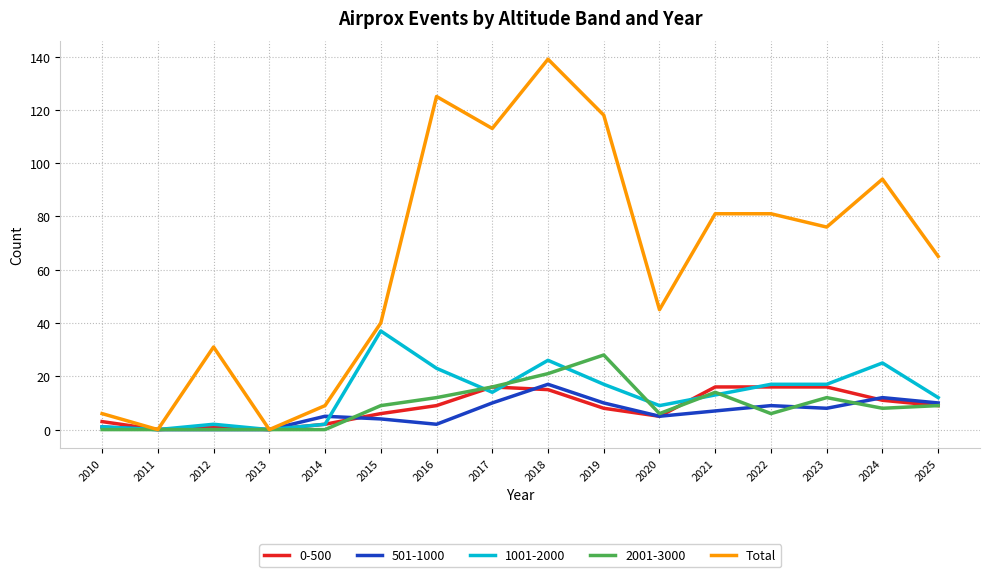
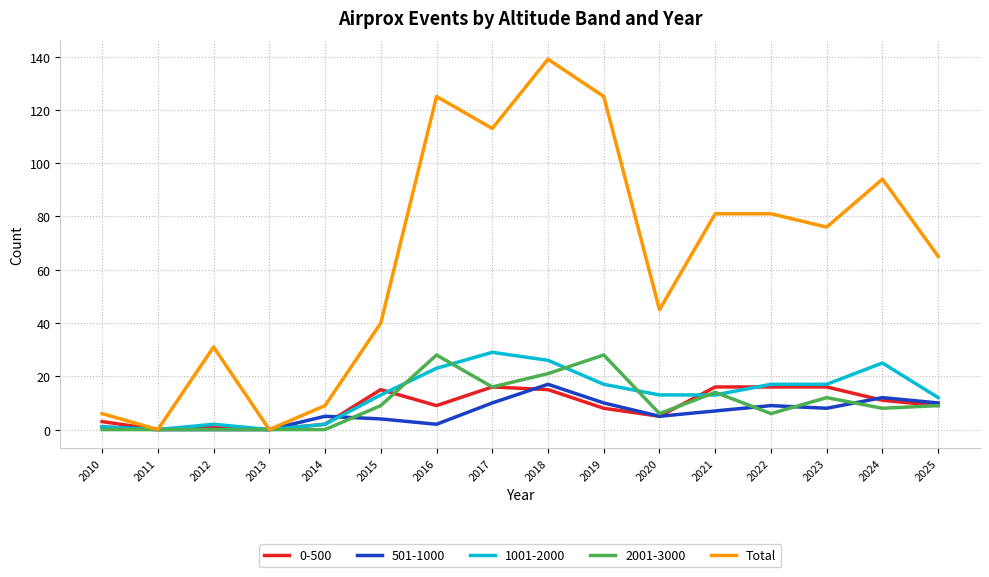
0-500, 2015: 6 -> 15
1001-2000, 2015: 37 -> 13
2001-3000, 2016: 12 -> 28
1001-2000, 2017: 14 -> 29
Total, 2019: 118 -> 125
1001-2000, 2020: 9 -> 13
